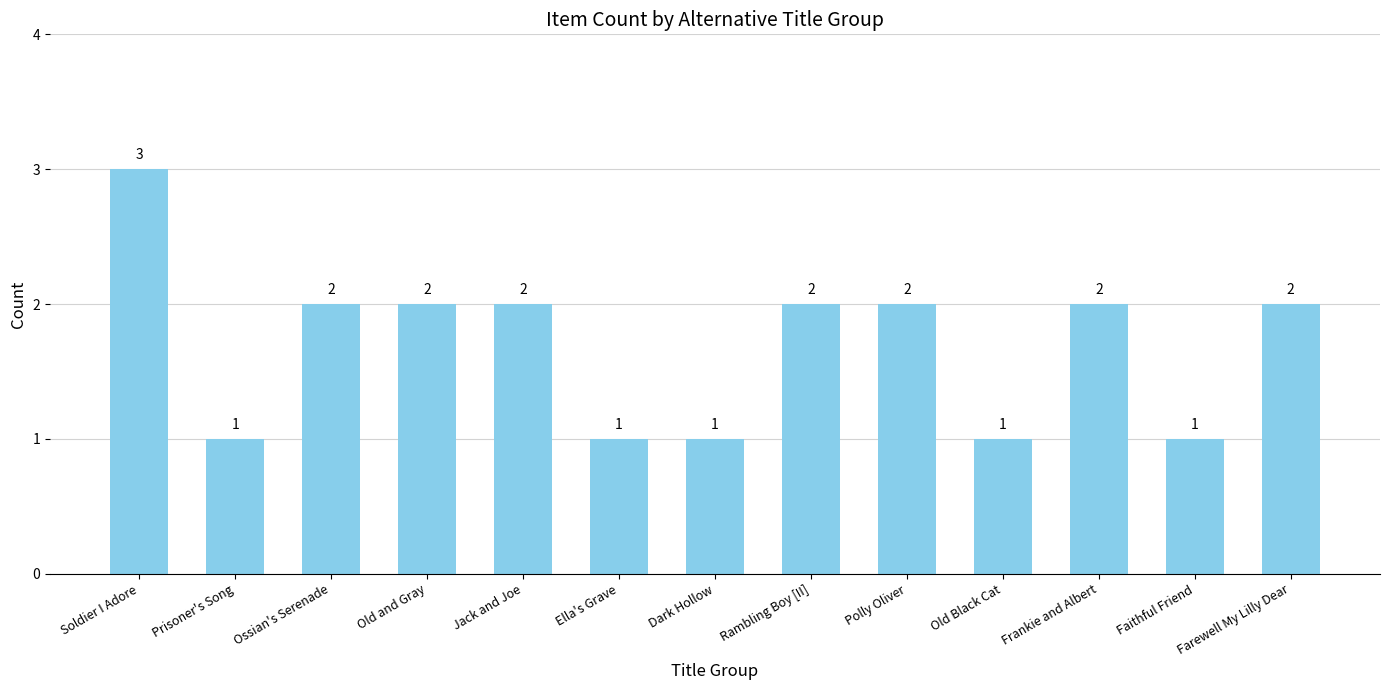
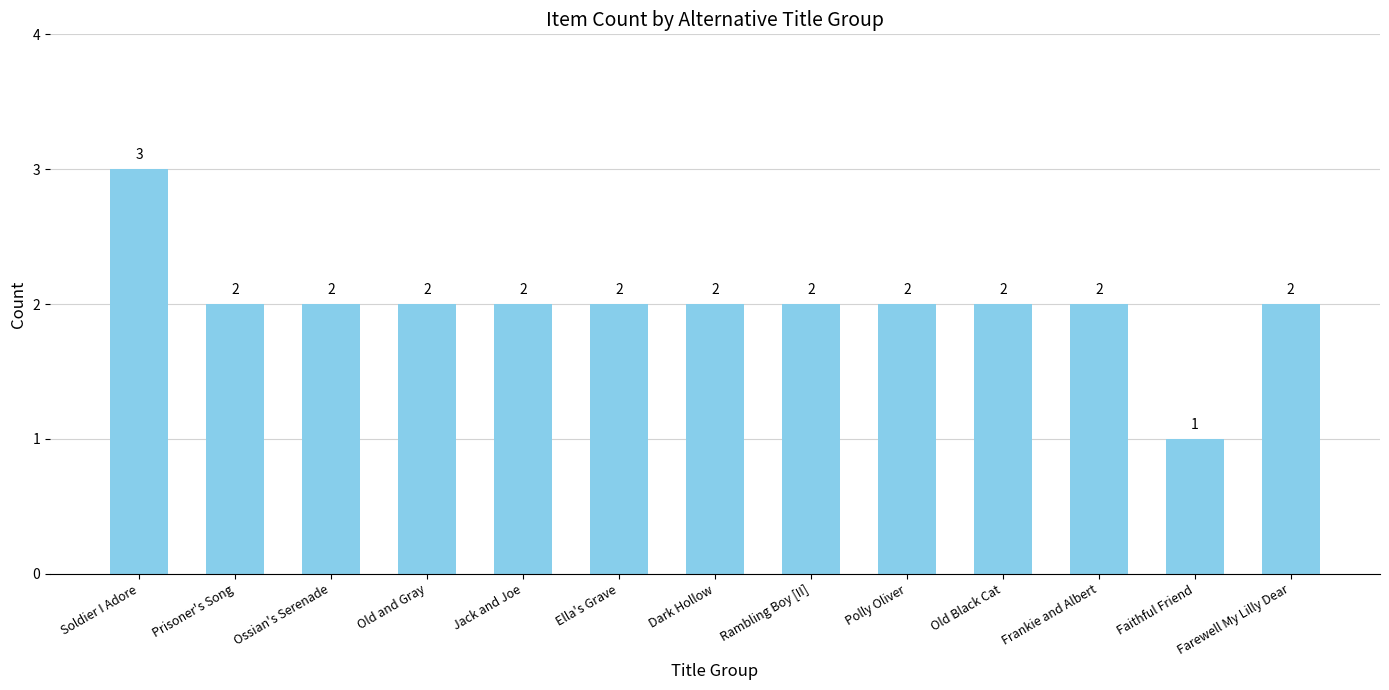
Prisoner's Song: 1 -> 2
Ella's Grave: 1 -> 2
Dark Hollow: 1 -> 2
Old Black Cat: 1 -> 2
